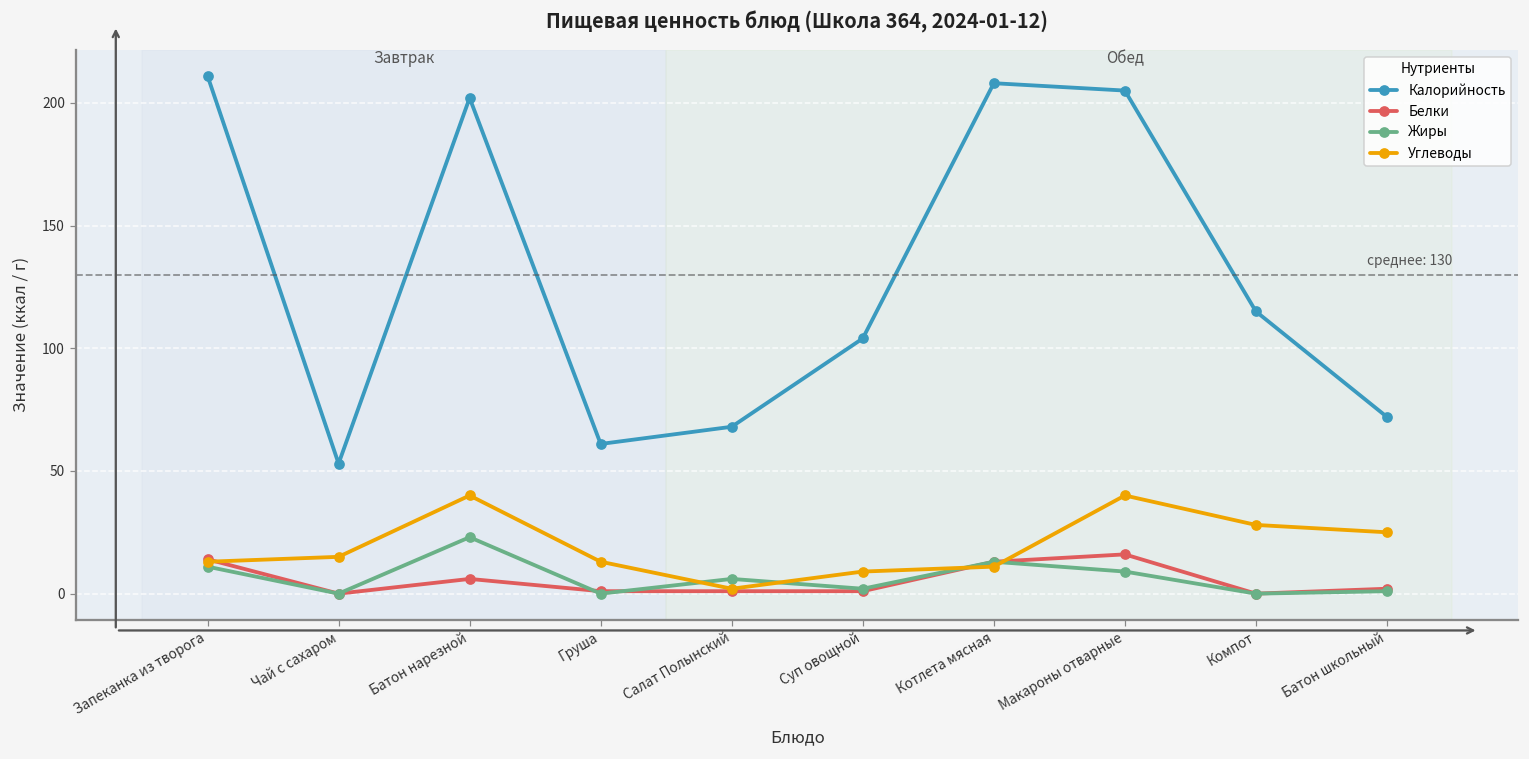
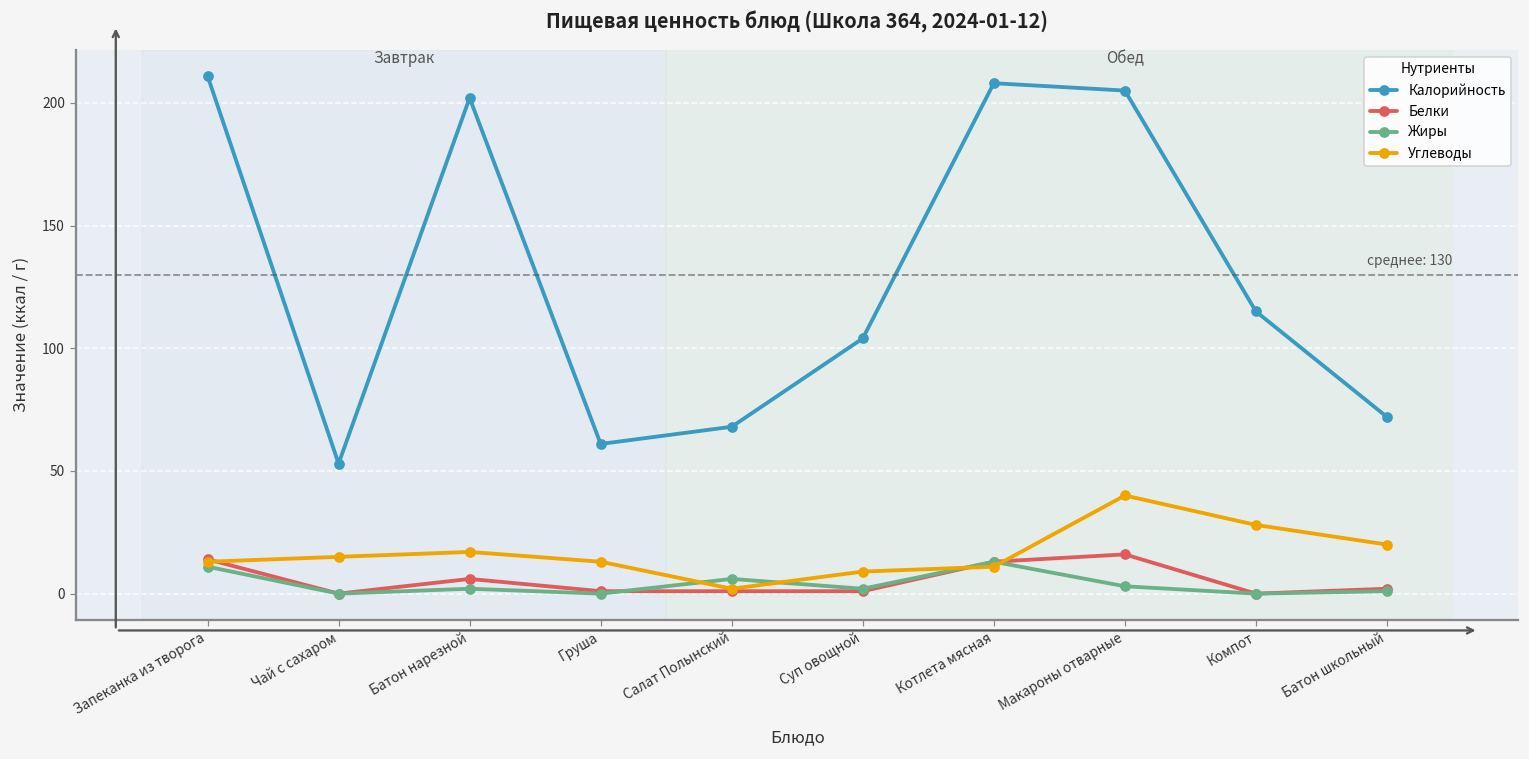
Жиры, Батон нарезной: 23 -> 2
Углеводы, Батон нарезной: 40 -> 17
Жиры, Макароны отварные: 9 -> 3
Углеводы, Батон школьный: 25 -> 20
